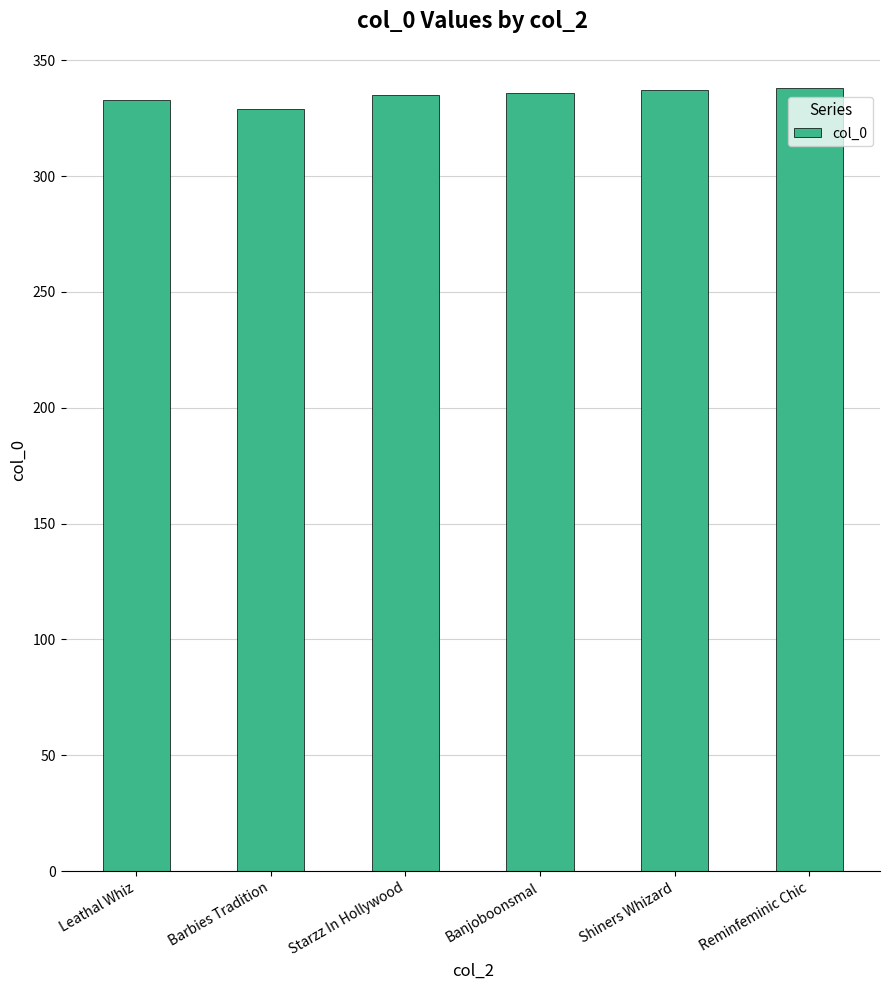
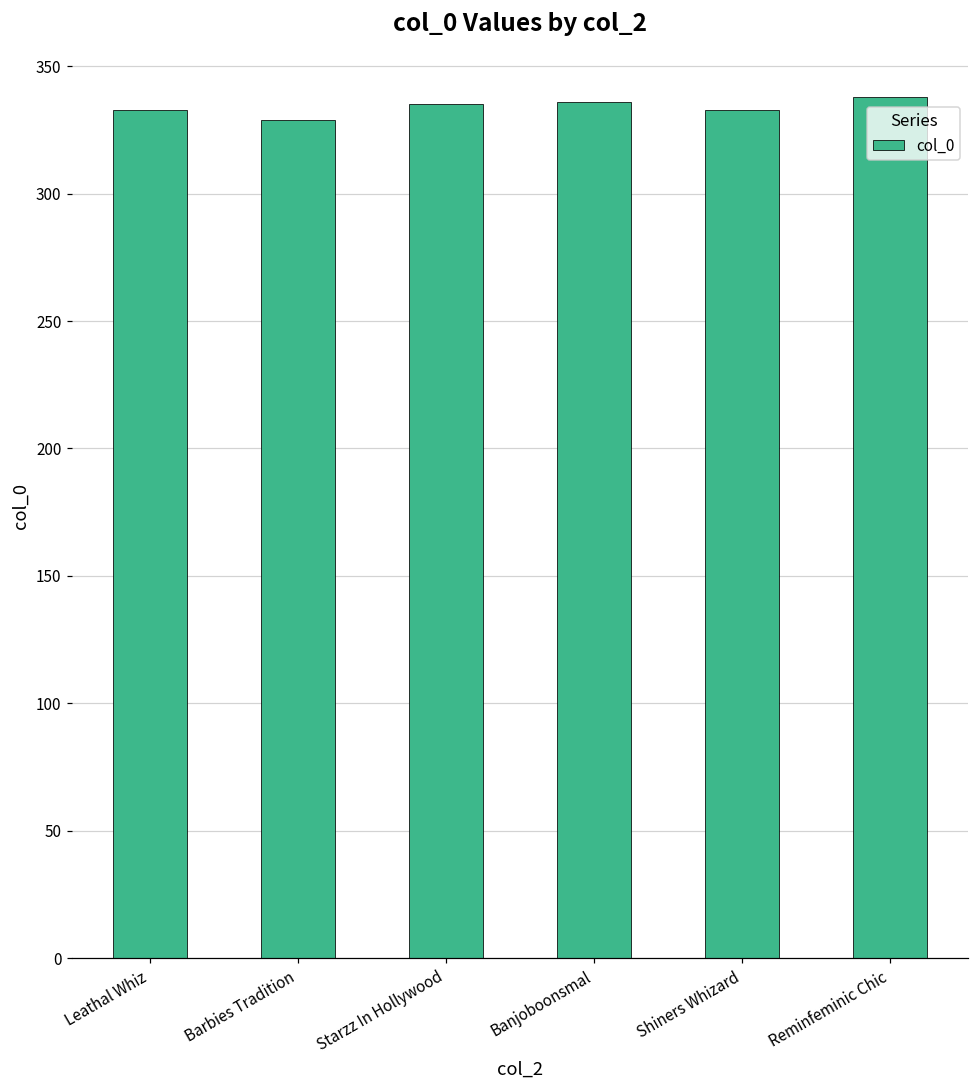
Shiners Whizard: 337 -> 333
